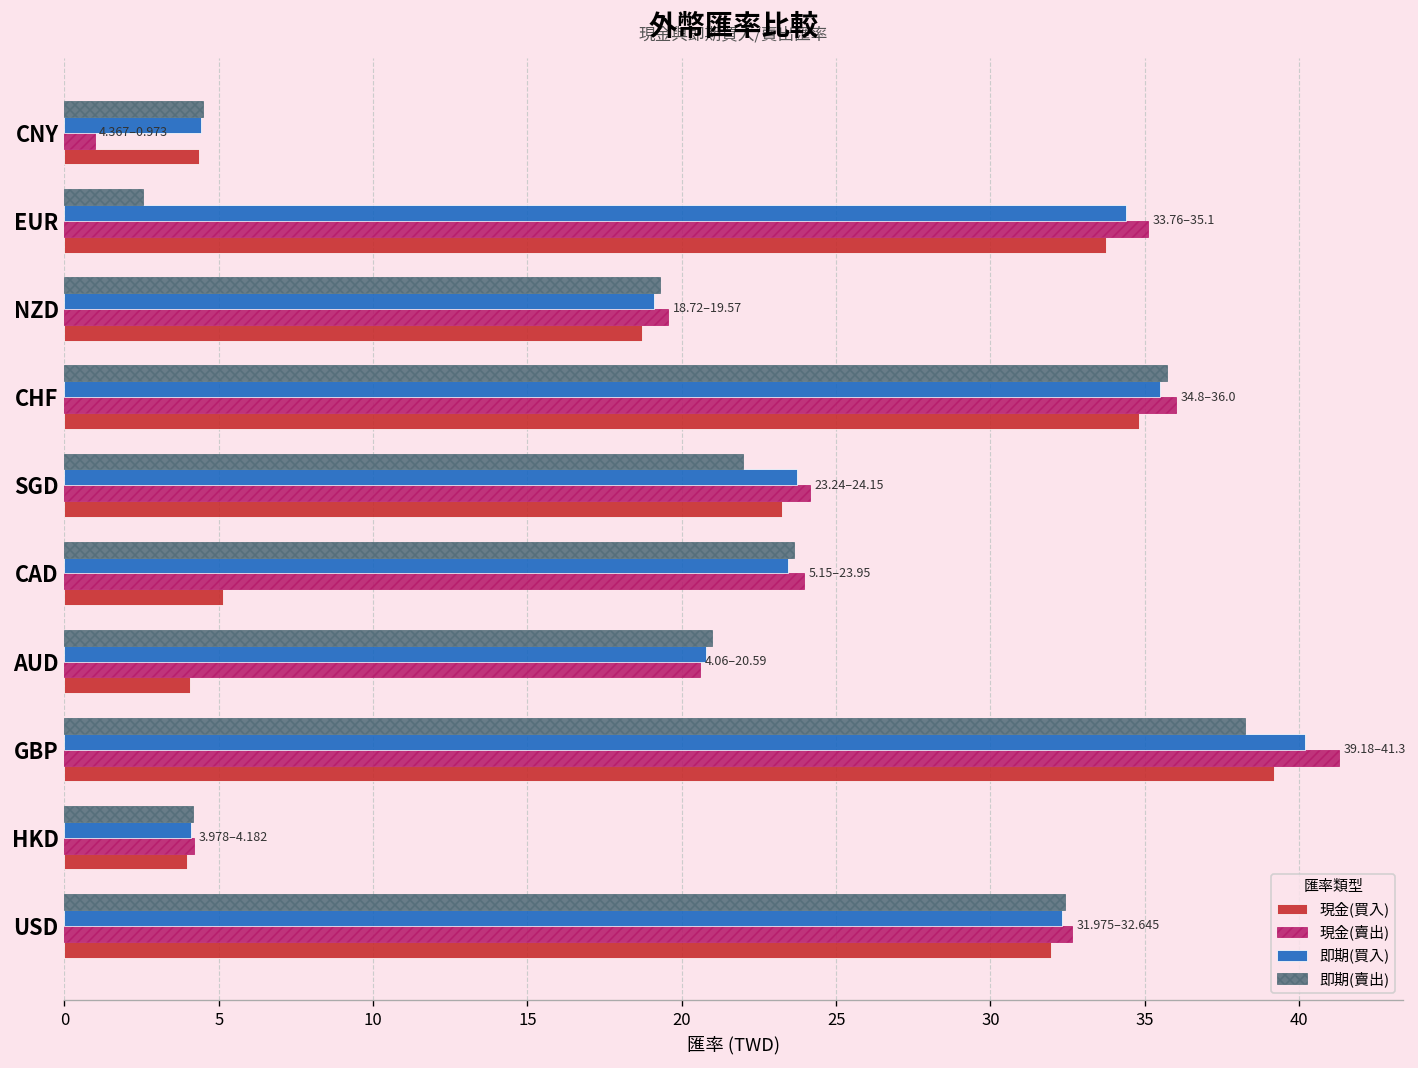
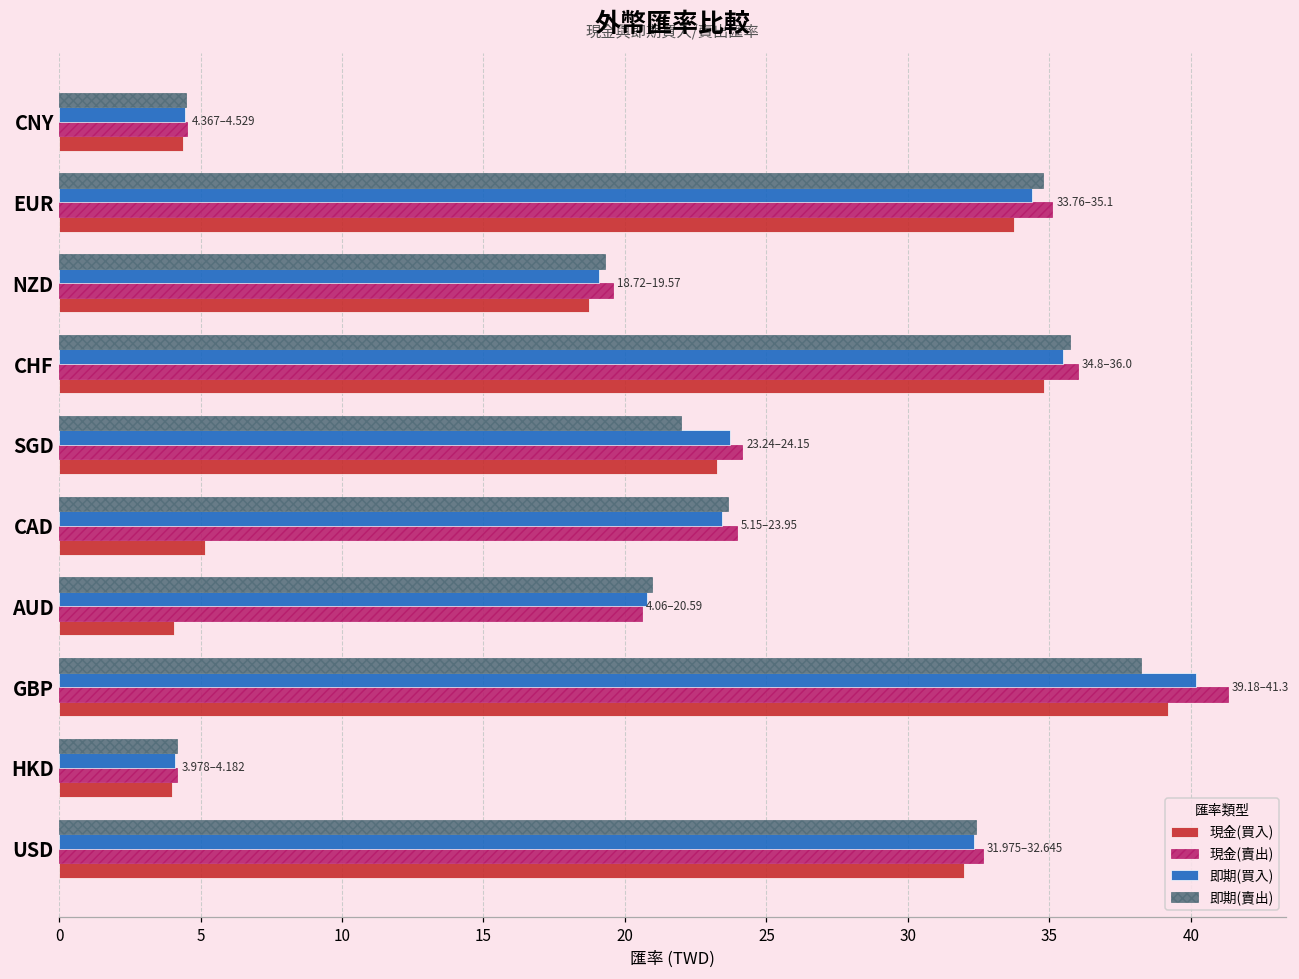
現金(賣出), CNY: 0.973 -> 4.529
即期(賣出), EUR: 2.5 -> 34.8
